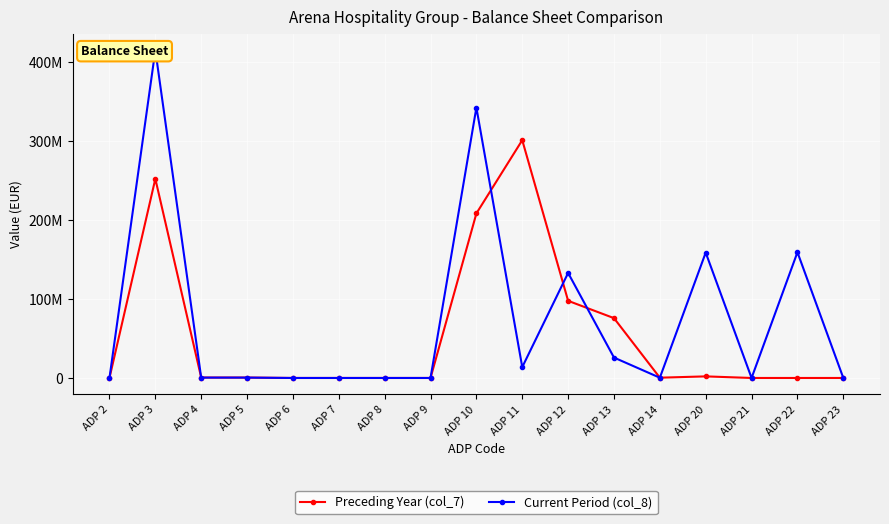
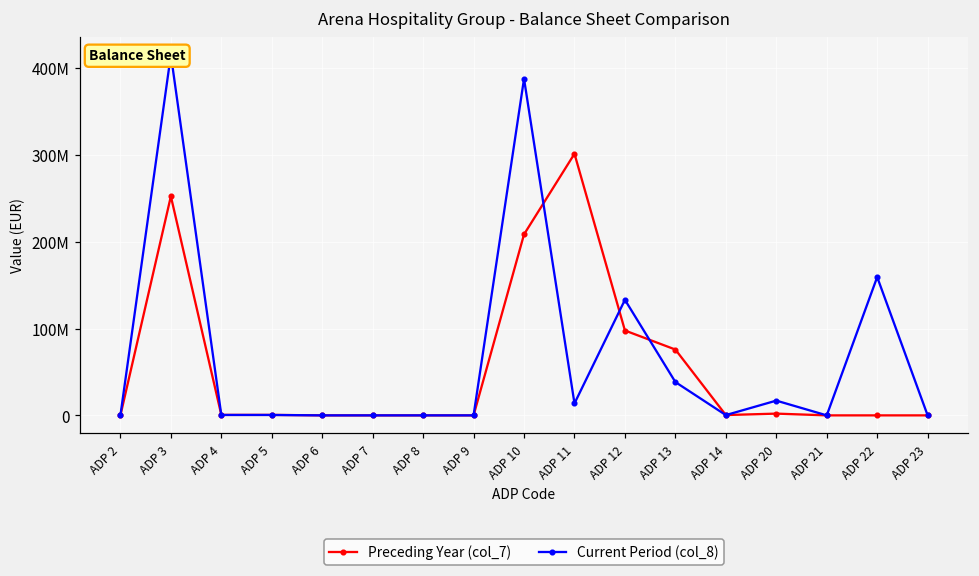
Current Period (col_8), ADP 10: 340000000 -> 390000000
Current Period (col_8), ADP 13: 30000000 -> 40000000
Current Period (col_8), ADP 20: 160000000 -> 20000000
